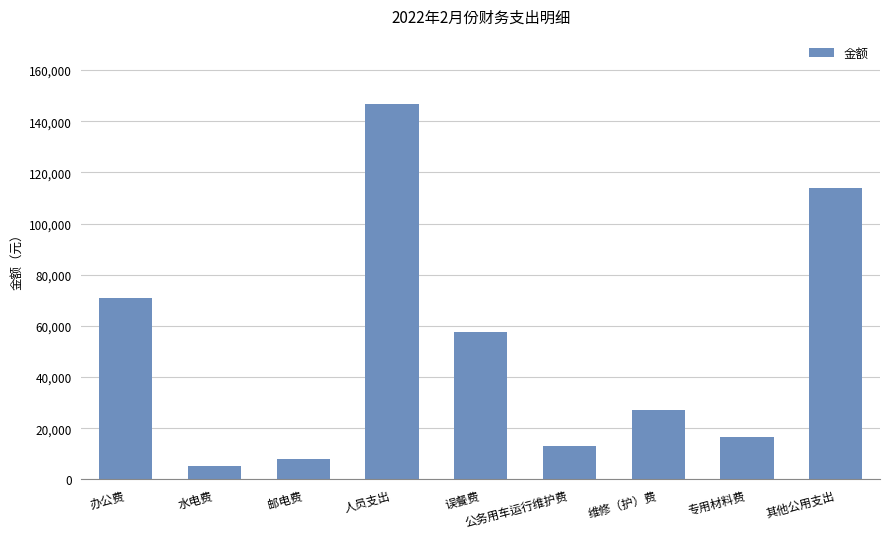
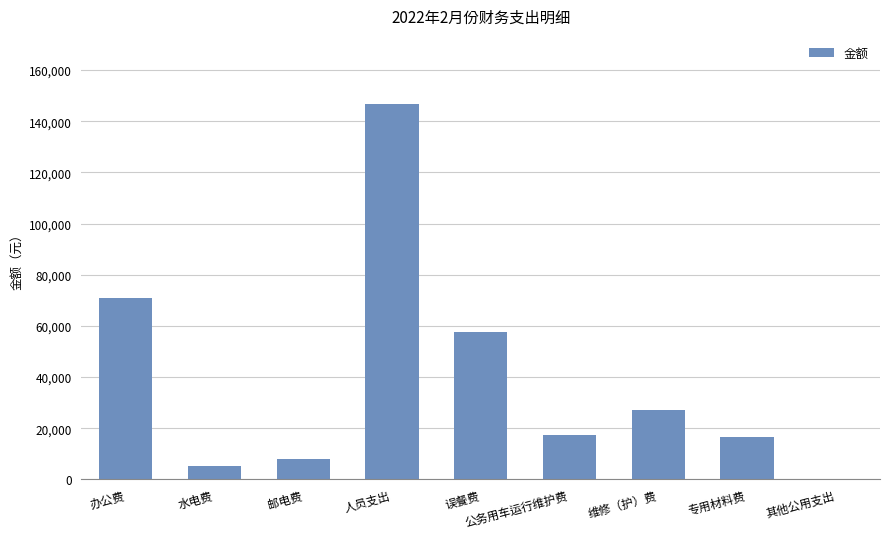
公务用车运行维护费: 13,000 -> 17,000
其他公用支出: 114,000 -> 0
